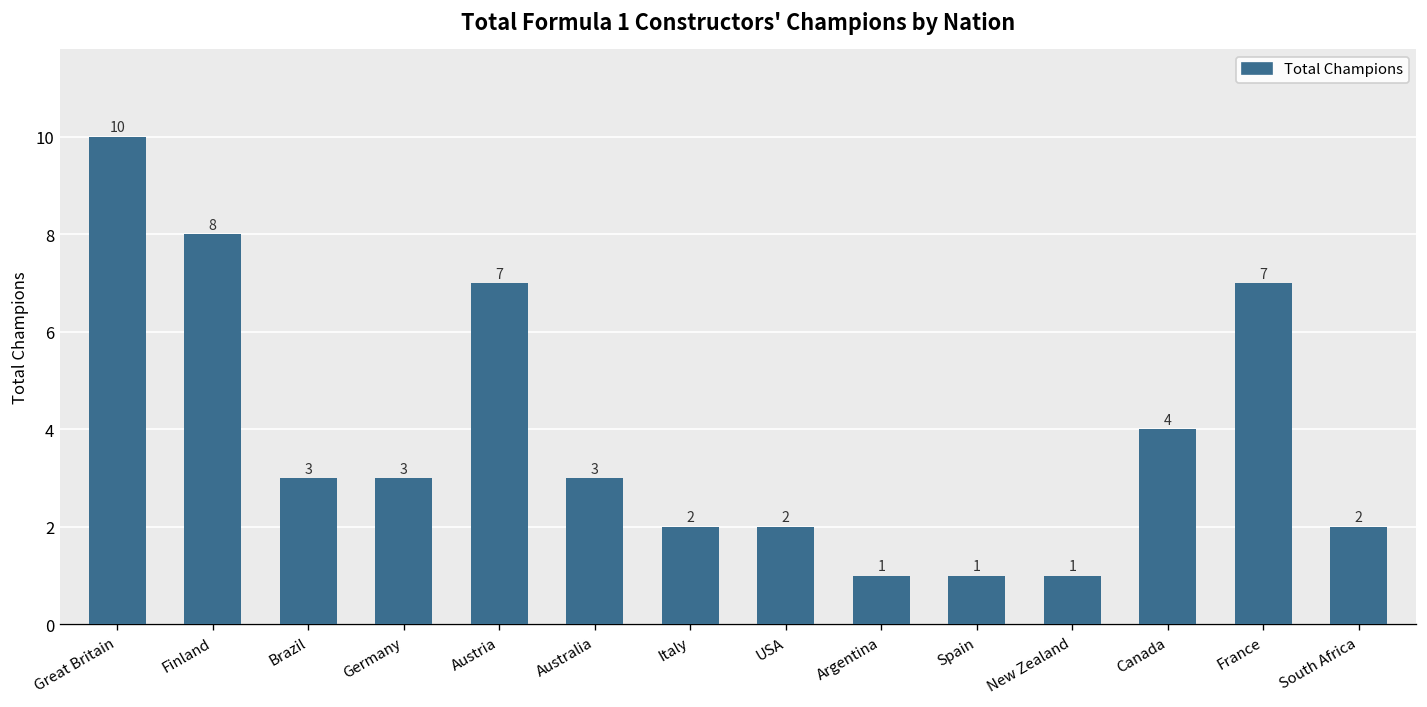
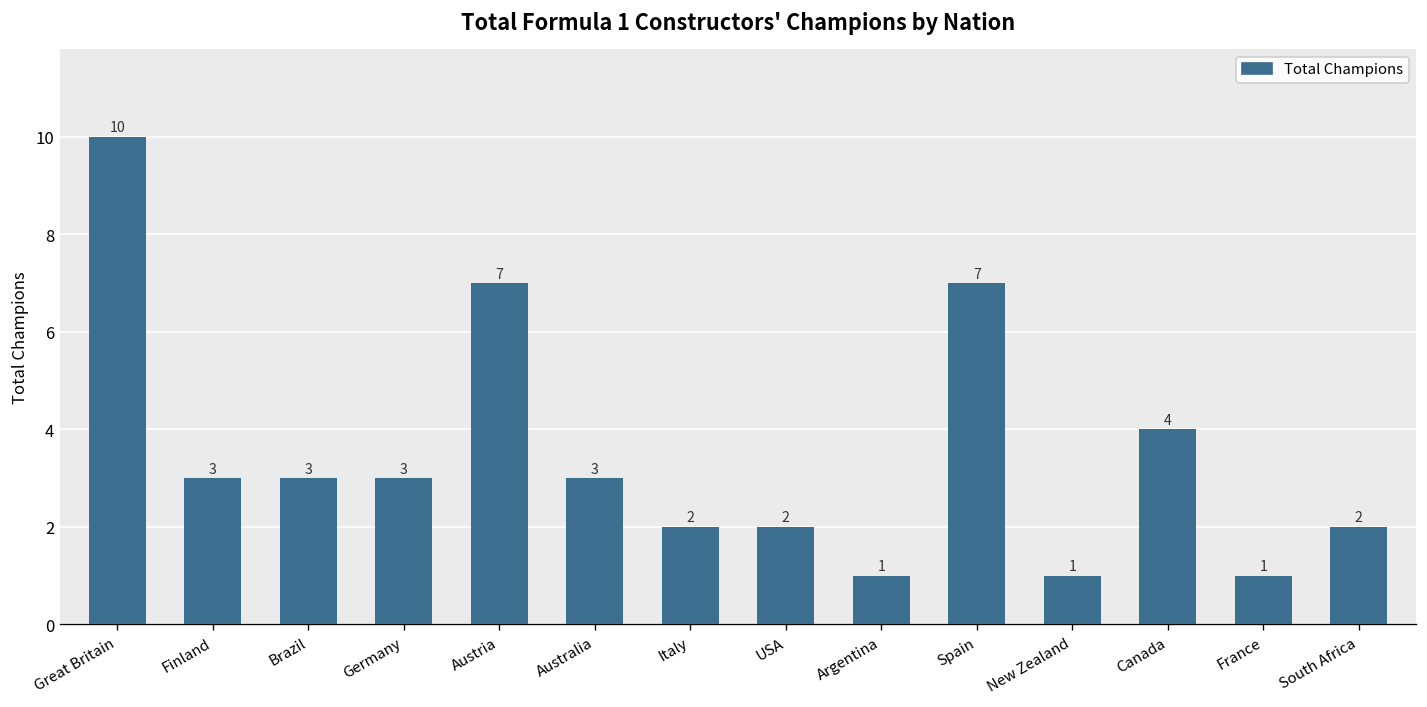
Finland: 8 -> 3
Spain: 1 -> 7
France: 7 -> 1
